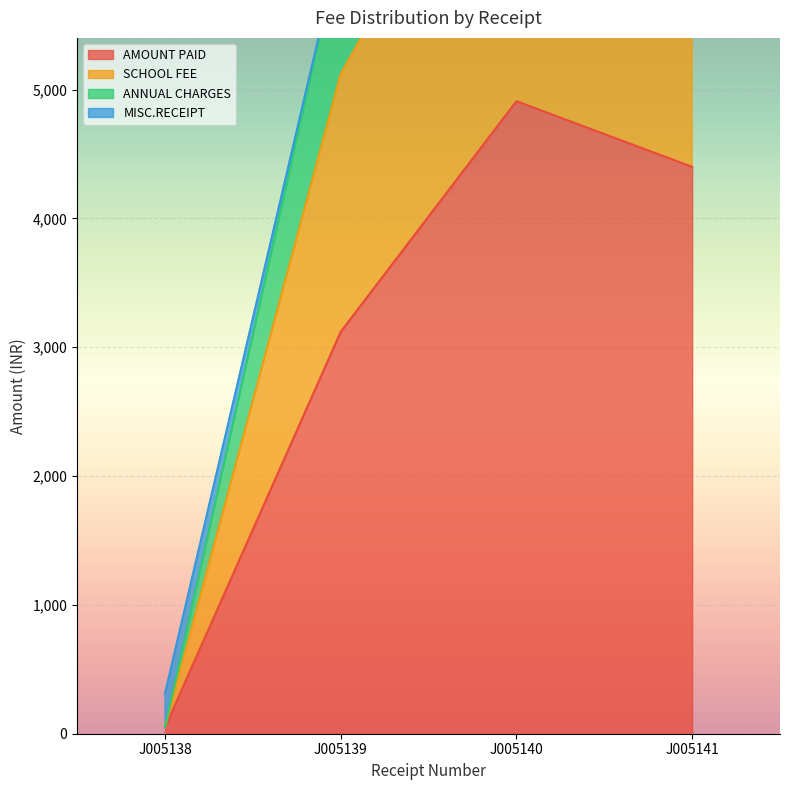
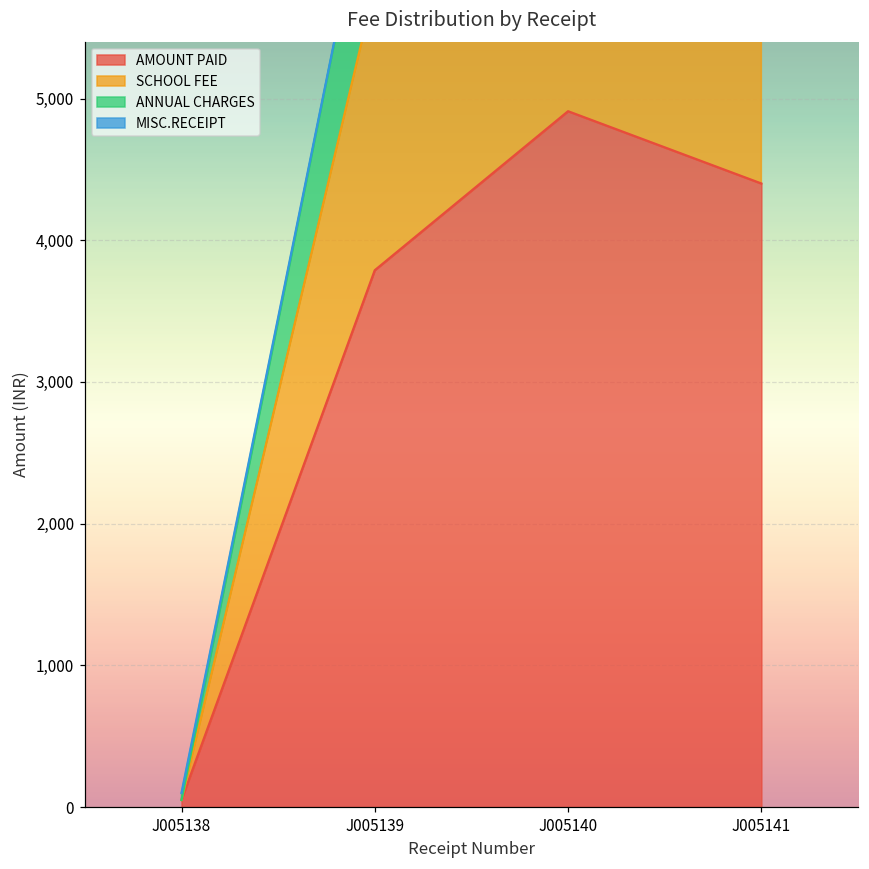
MISC.RECEIPT, J005138: 260 -> 50
AMOUNT PAID, J005139: 3,120 -> 3,790
